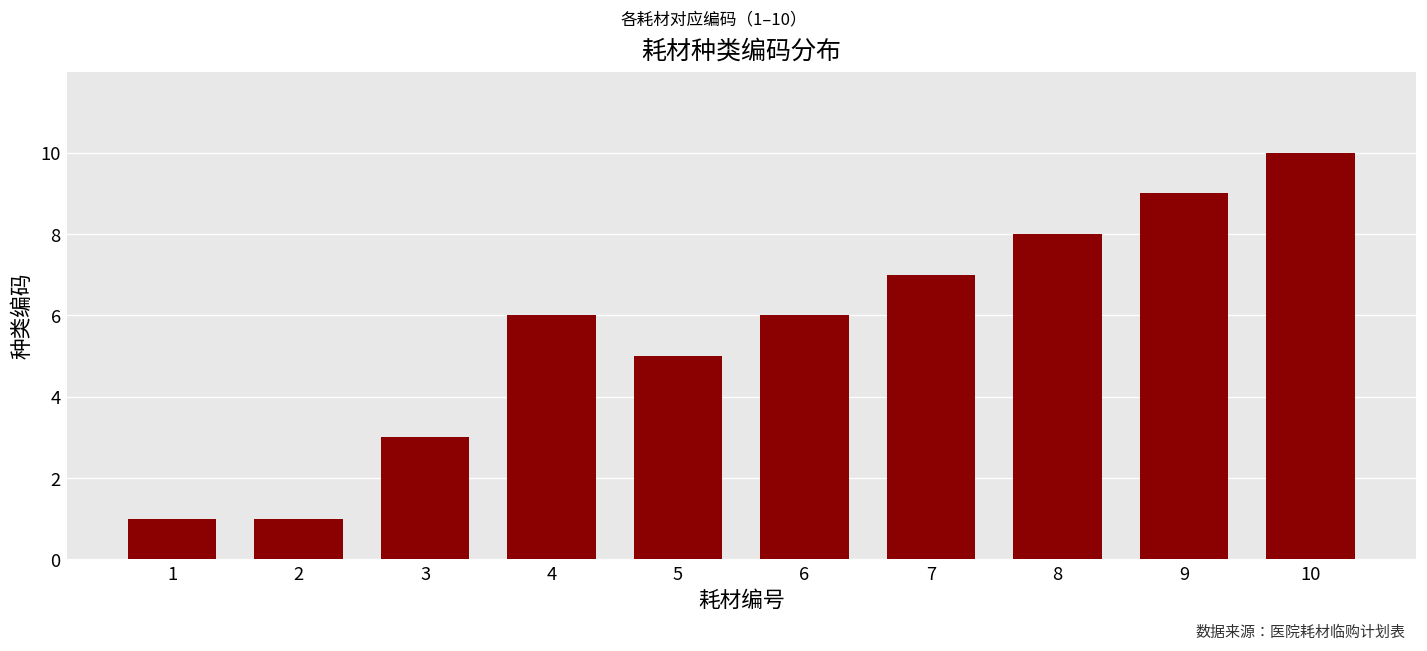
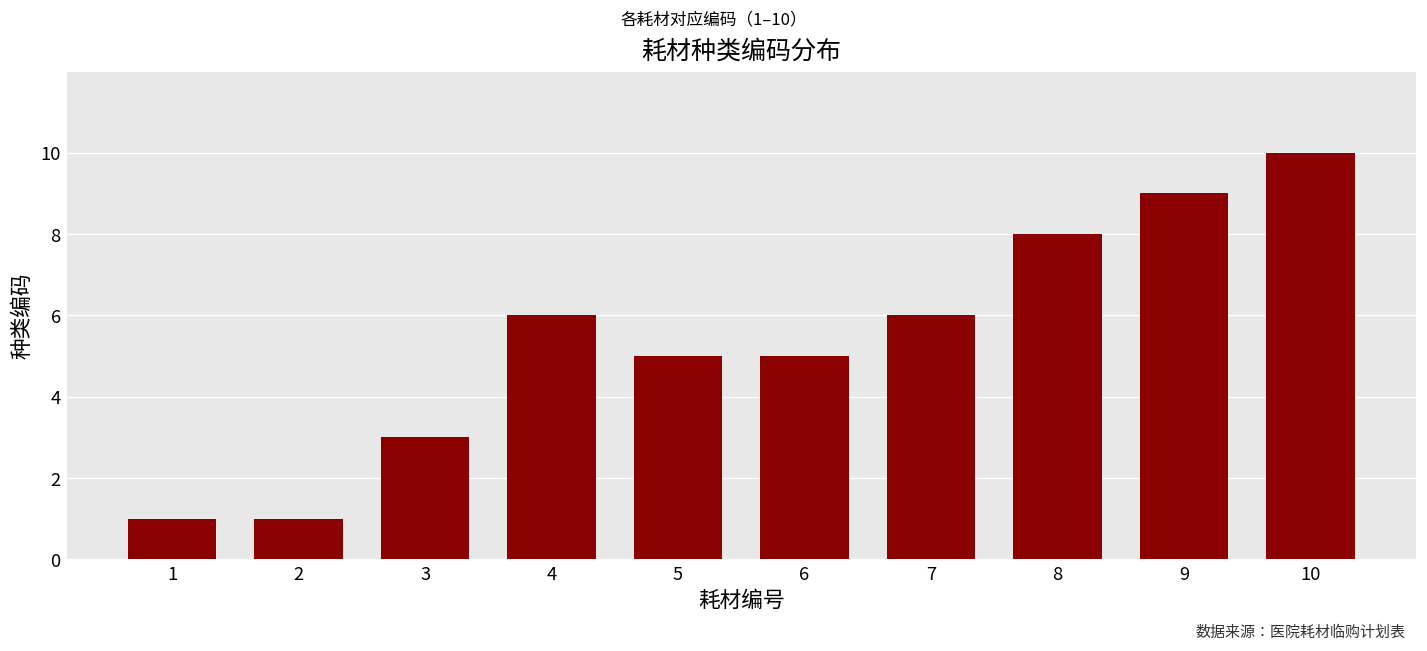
6: 6 -> 5
7: 7 -> 6
